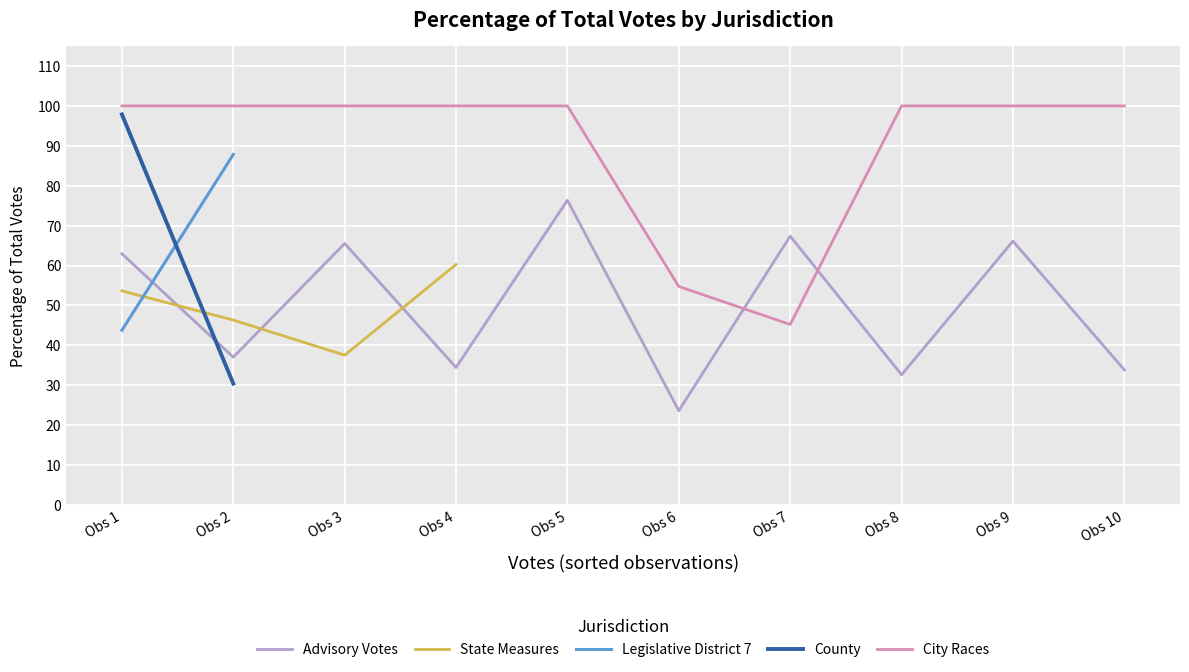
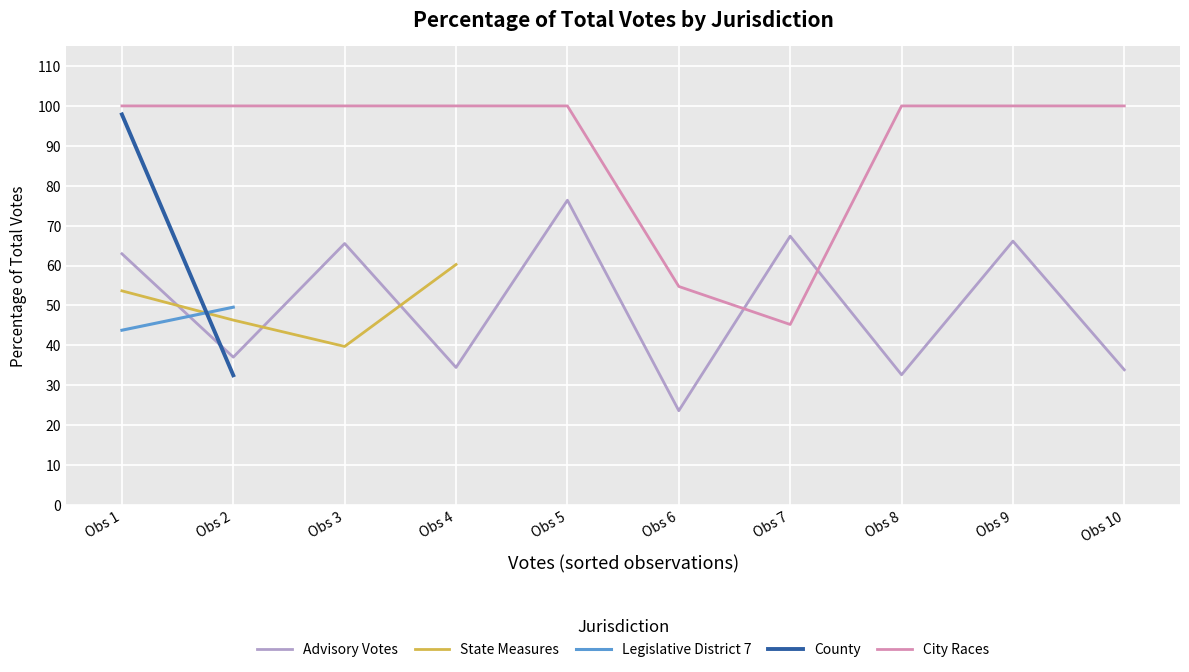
Legislative District 7, Obs 2: 88 -> 50
County, Obs 2: 30 -> 33
State Measures, Obs 3: 38 -> 40
